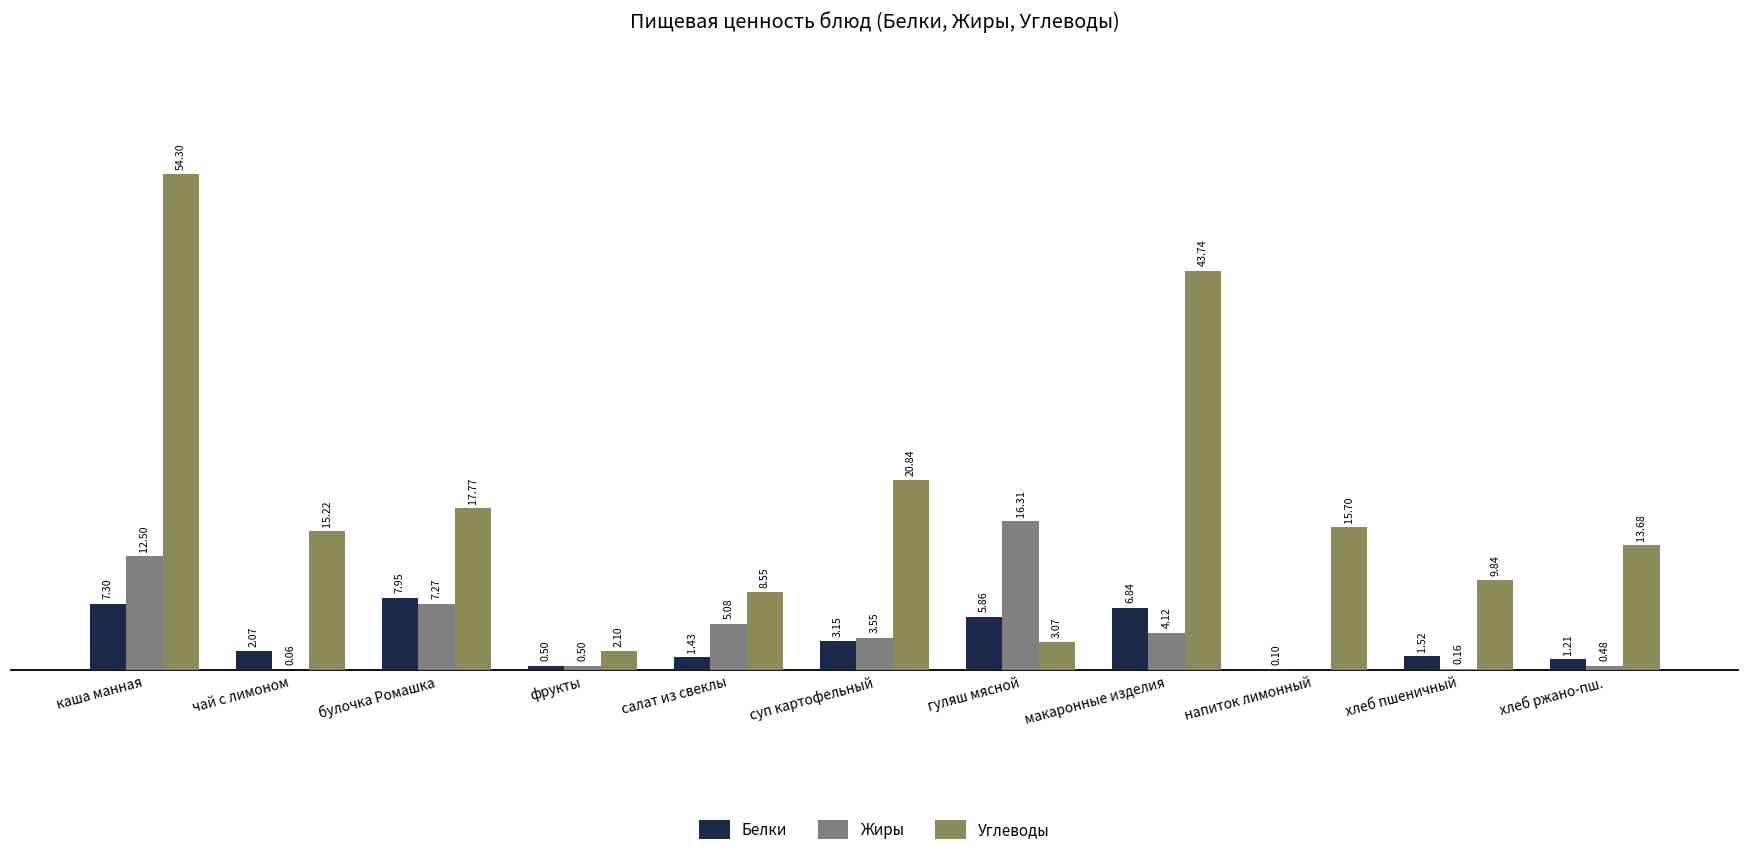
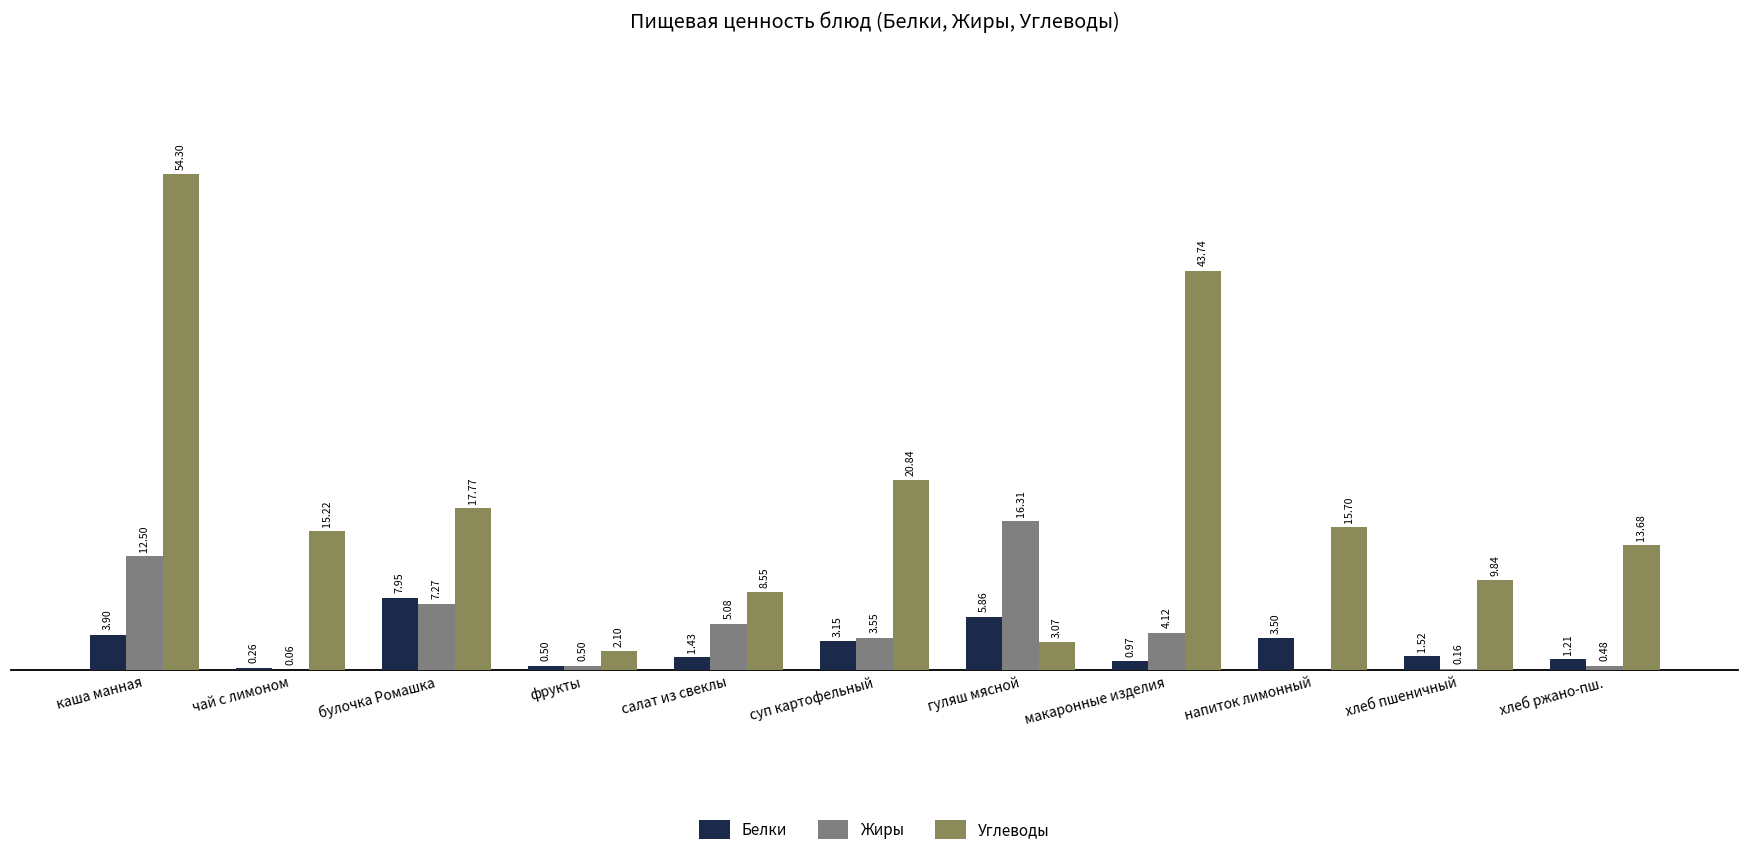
Белки, каша манная: 7.30 -> 3.90
Белки, чай с лимоном: 2.07 -> 0.26
Белки, макаронные изделия: 6.84 -> 0.97
Белки, напиток лимонный: 0.10 -> 3.50
